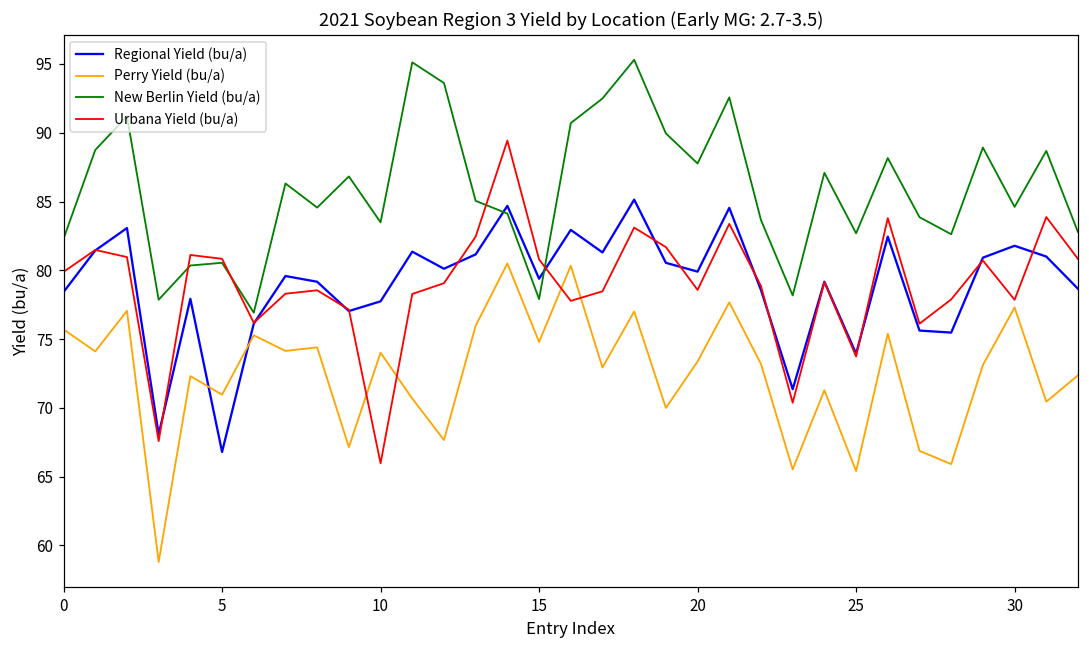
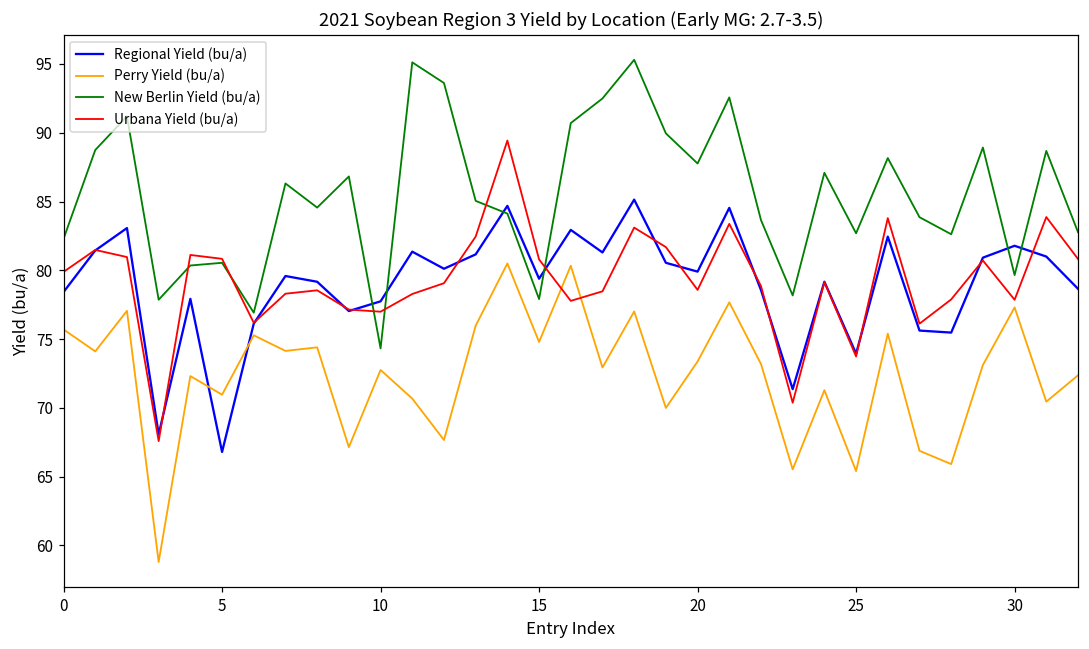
Perry Yield (bu/a), 10: 74.0 -> 72.8
New Berlin Yield (bu/a), 10: 83.5 -> 74.3
Urbana Yield (bu/a), 10: 66.0 -> 77.0
New Berlin Yield (bu/a), 30: 84.6 -> 79.7
